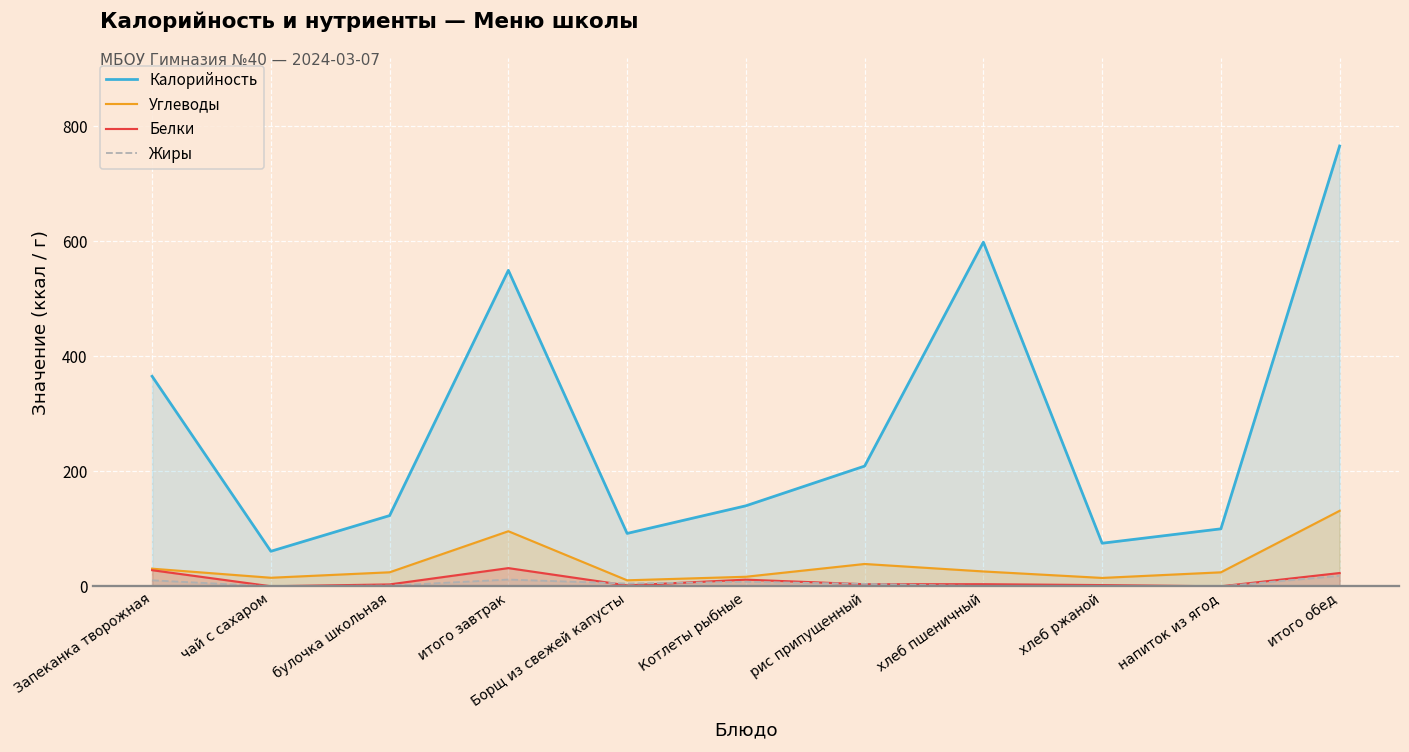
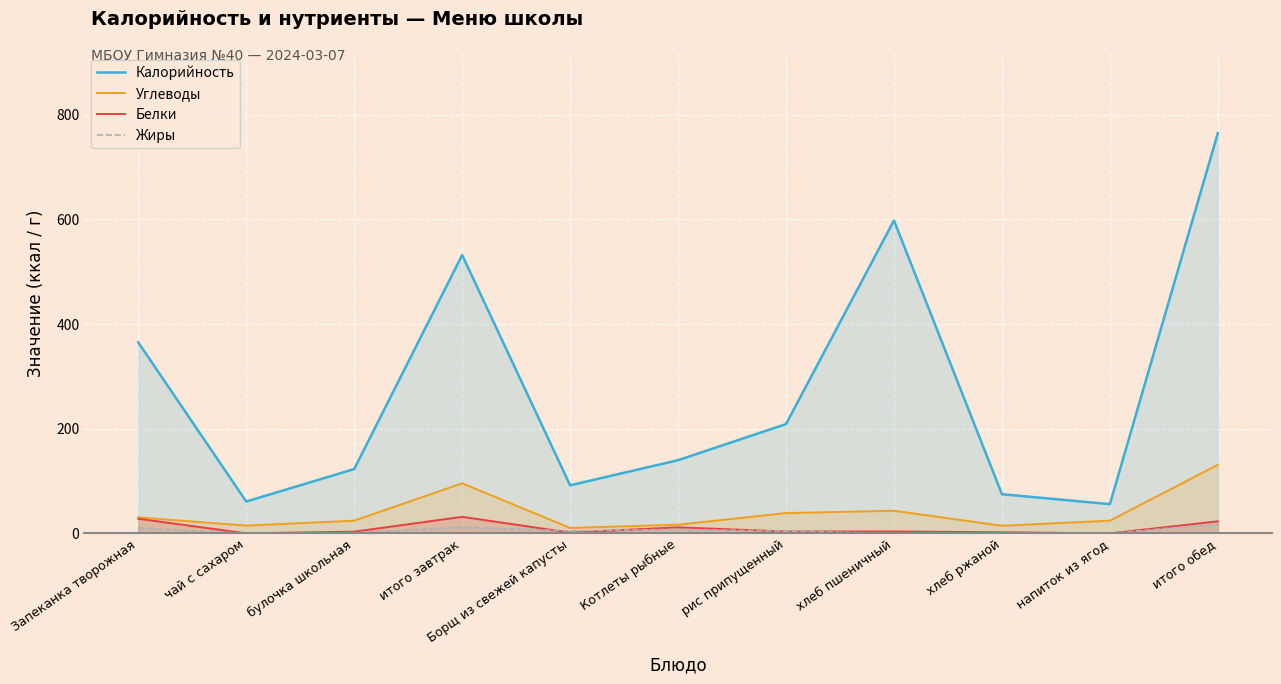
Калорийность, итого завтрак: 550 -> 530
Углеводы, хлеб пшеничный: 30 -> 40
Калорийность, напиток из ягод: 100 -> 60
